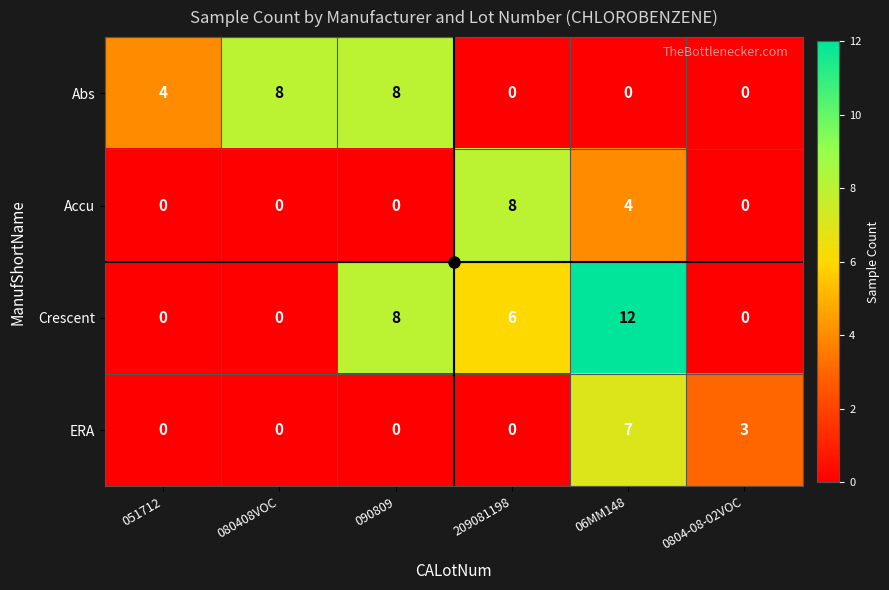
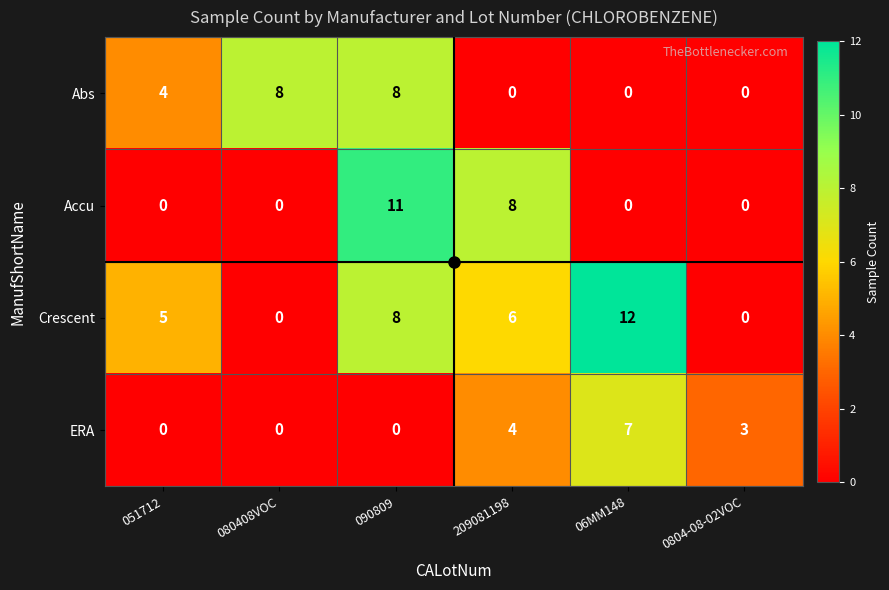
Accu, 090809: 0 -> 11
Accu, 06MM148: 4 -> 0
Crescent, 051712: 0 -> 5
ERA, 209081198: 0 -> 4
